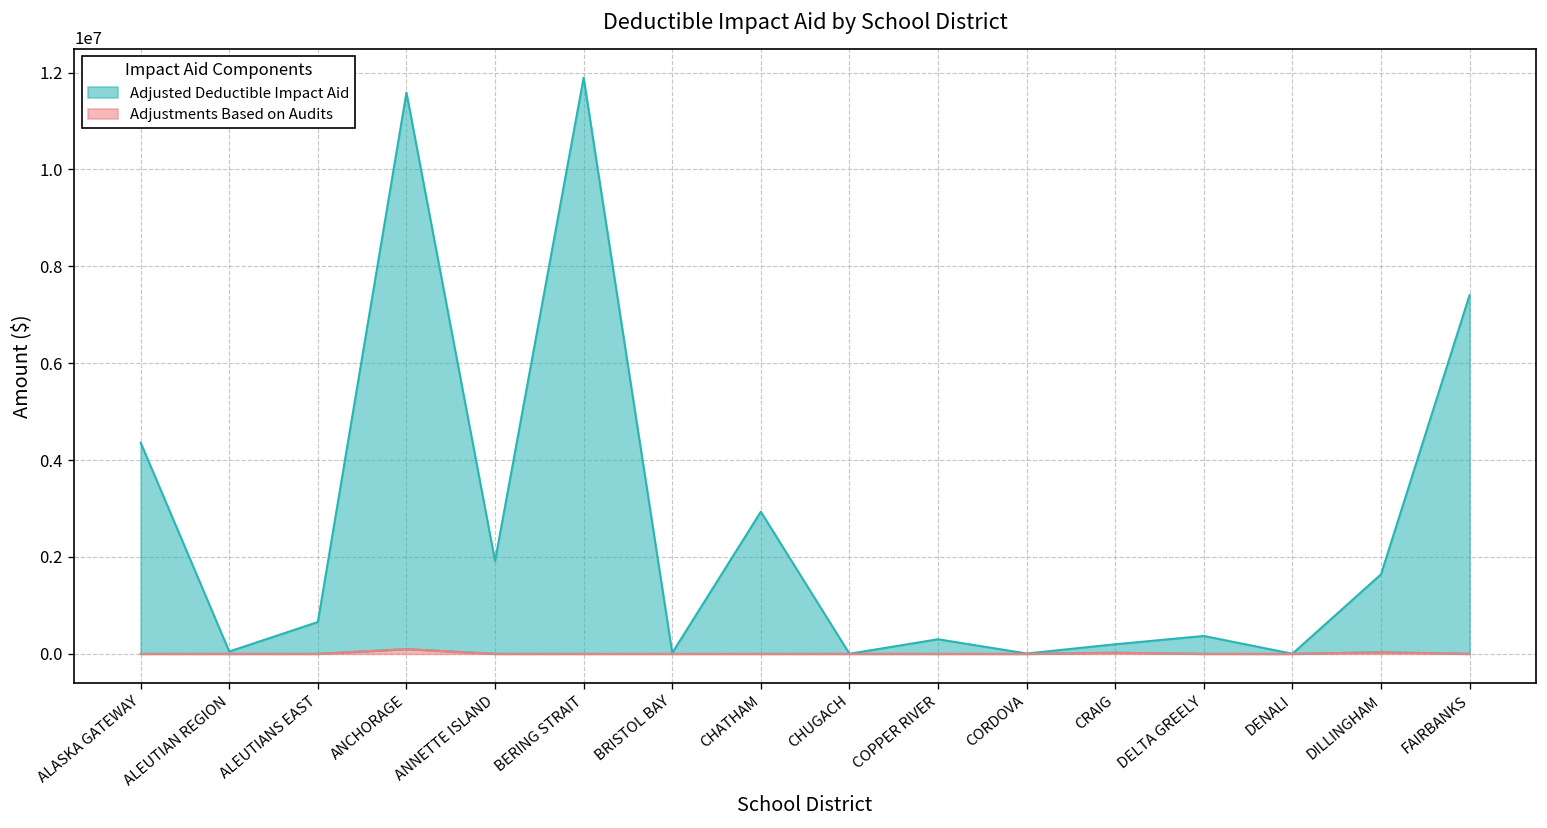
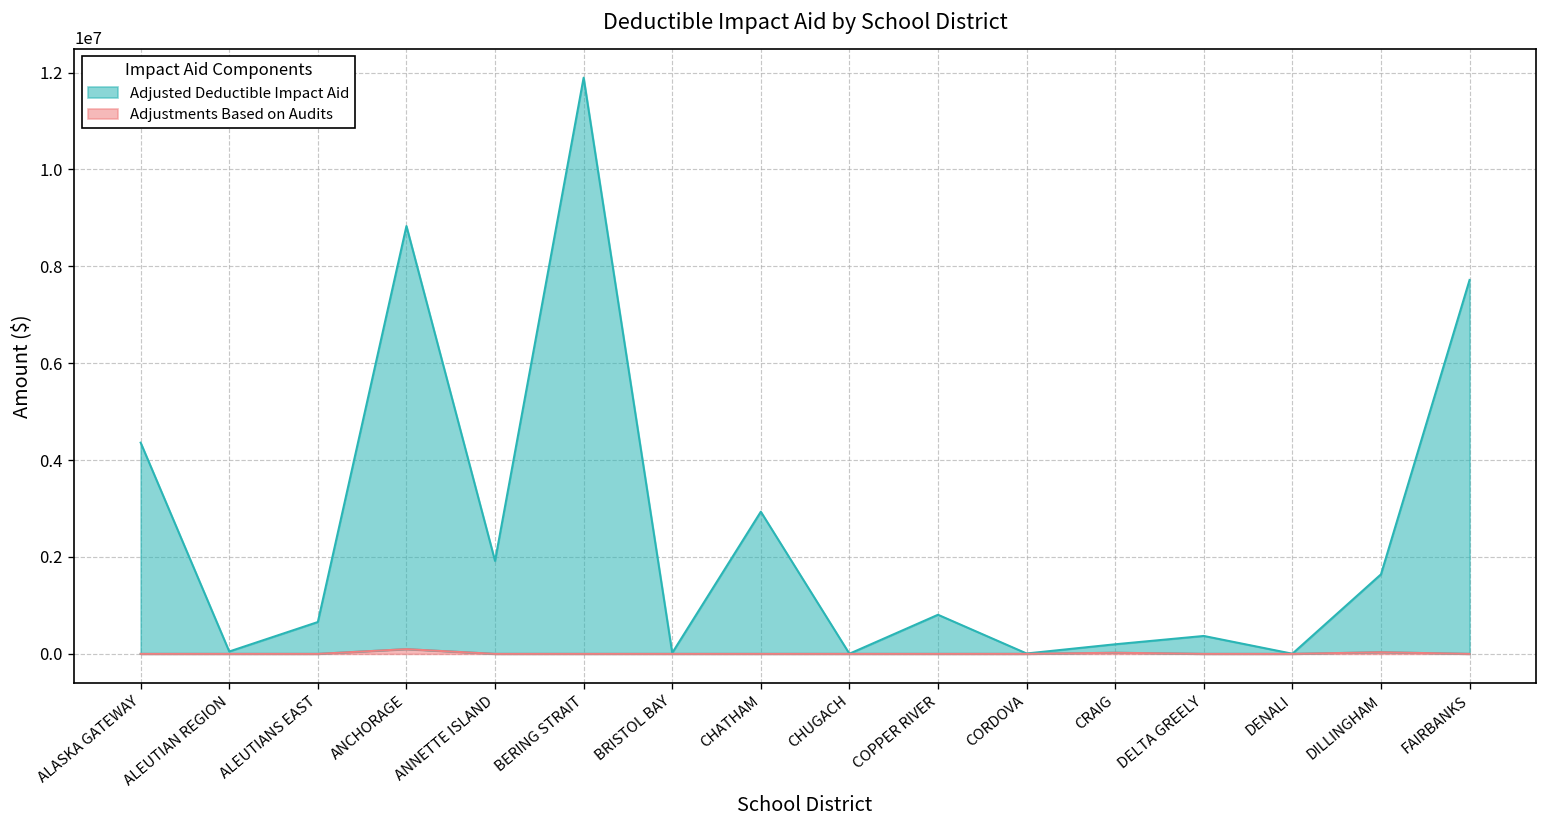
Adjusted Deductible Impact Aid, ANCHORAGE: 11600000 -> 8800000
Adjusted Deductible Impact Aid, COPPER RIVER: 300000 -> 800000
Adjusted Deductible Impact Aid, FAIRBANKS: 7400000 -> 7700000
